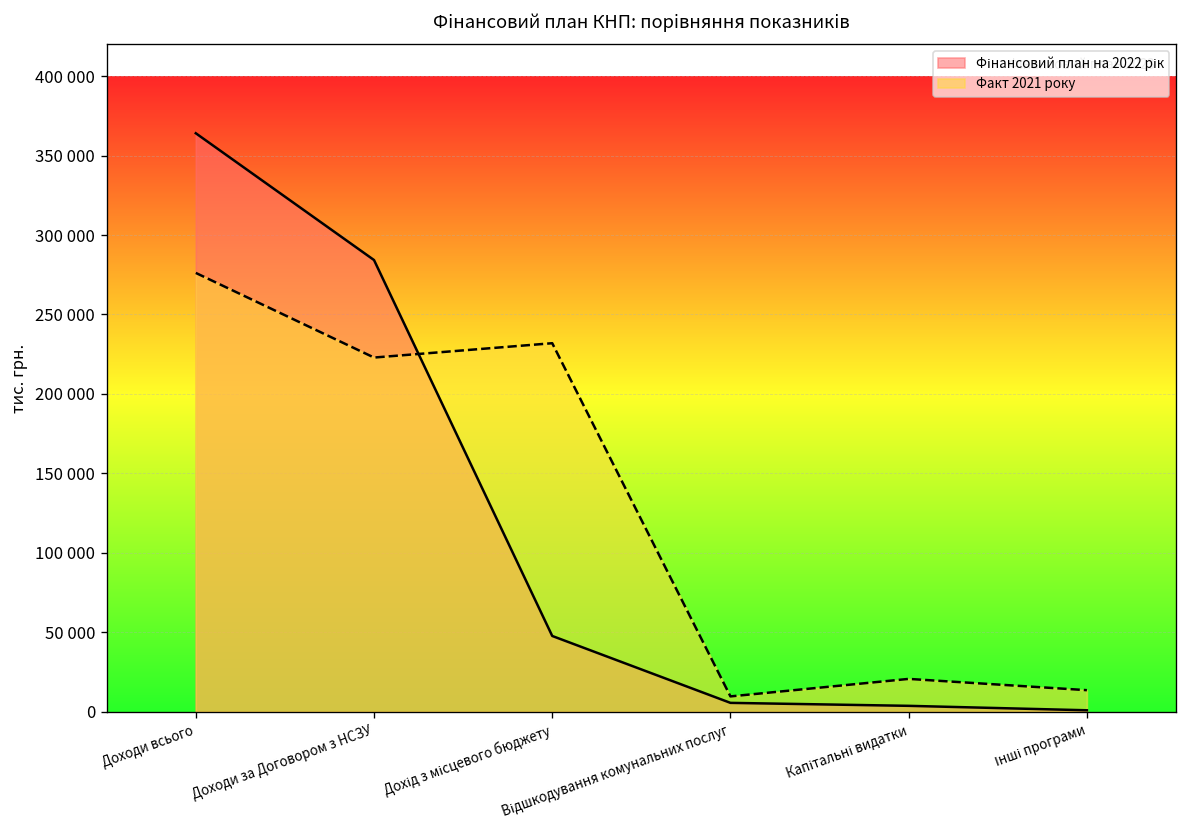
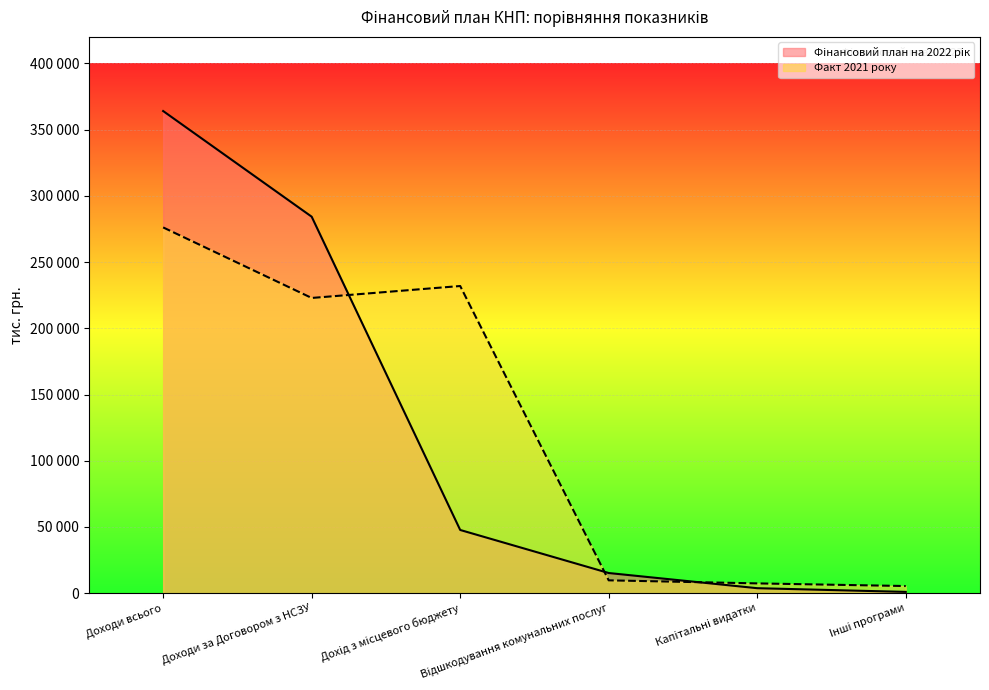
Фінансовий план на 2022 рік, Відшкодування комунальних послуг: 6000 -> 15000
Факт 2021 року, Капітальні видатки: 21000 -> 7000
Факт 2021 року, Інші програми: 14000 -> 5000
